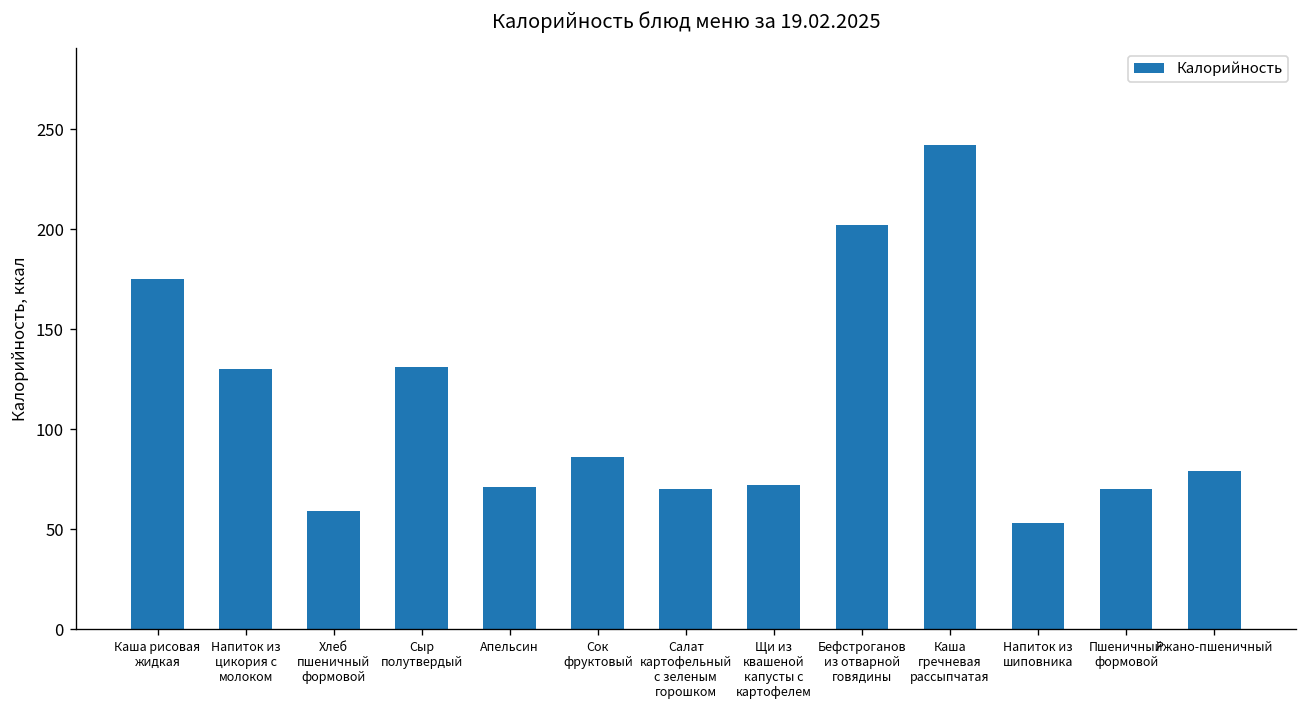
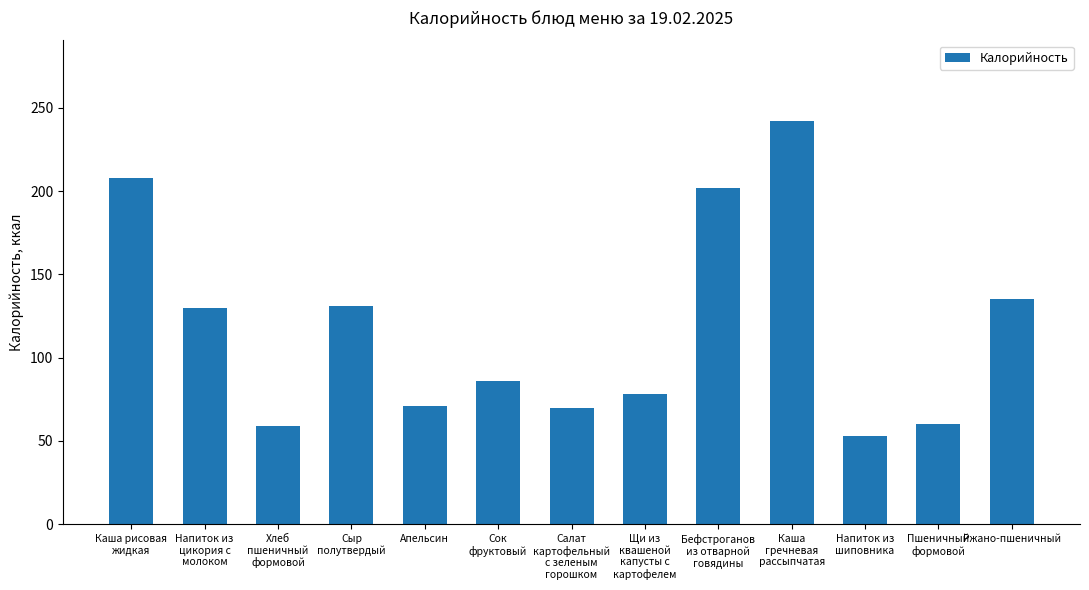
Каша рисовая жидкая: 175 -> 208
Щи из квашеной капусты с картофелем: 72 -> 78
Пшеничный формовой: 70 -> 60
Ржано-пшеничный: 79 -> 135
